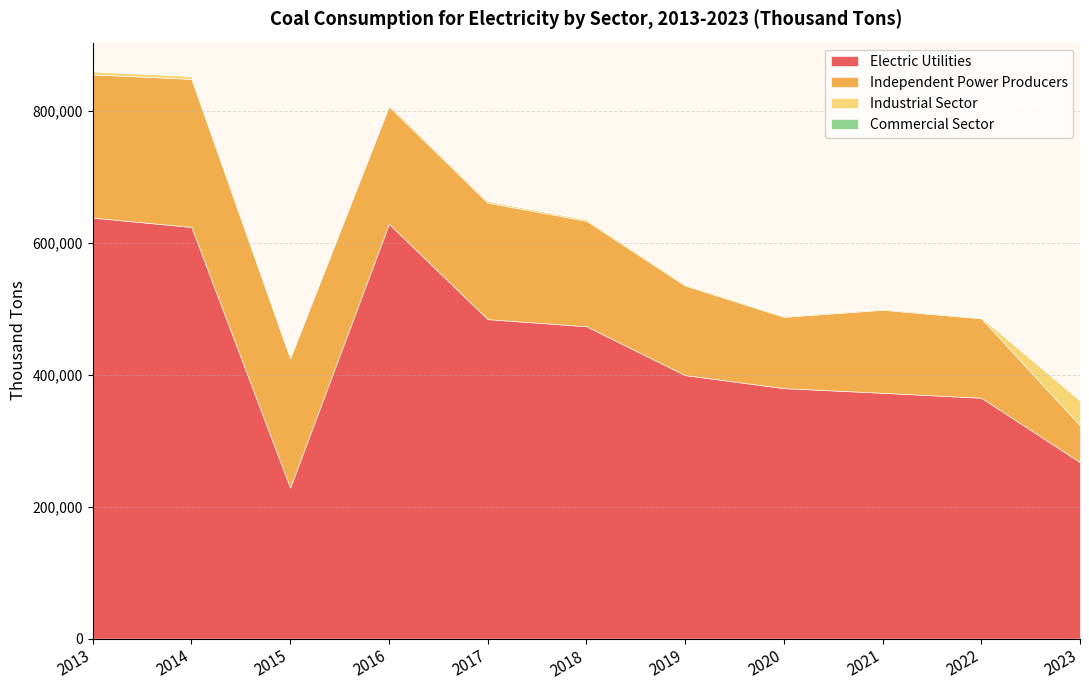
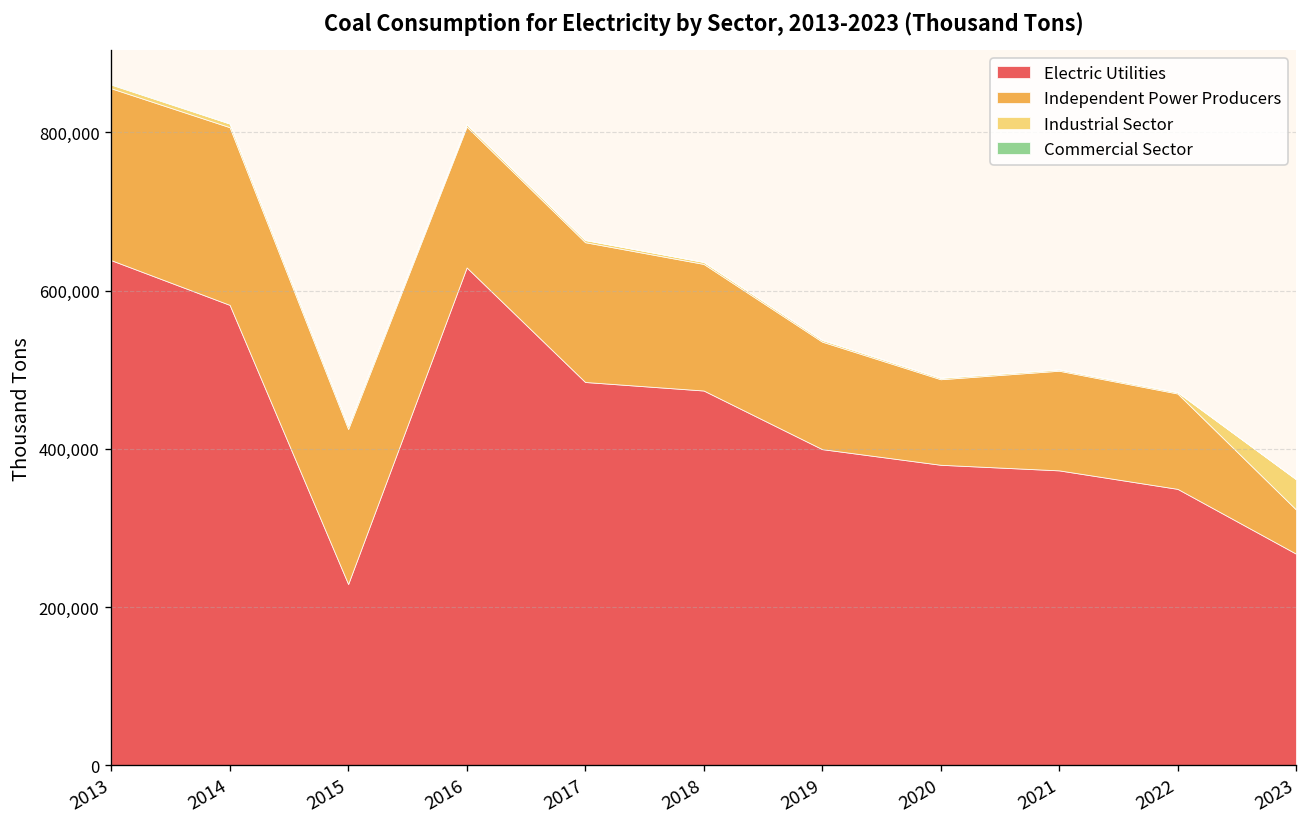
Electric Utilities, 2014: 620,000 -> 580,000
Electric Utilities, 2022: 370,000 -> 350,000
